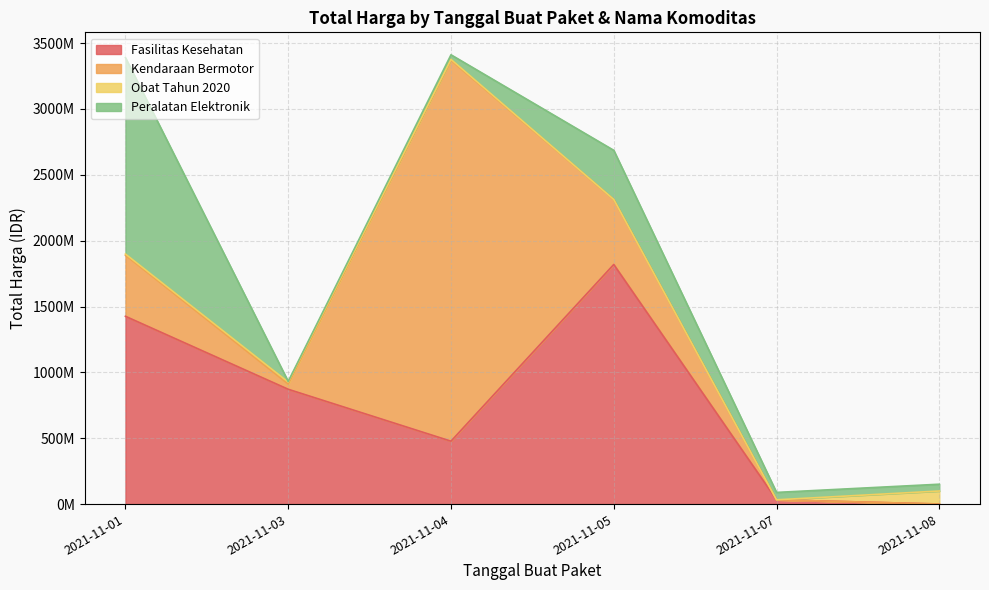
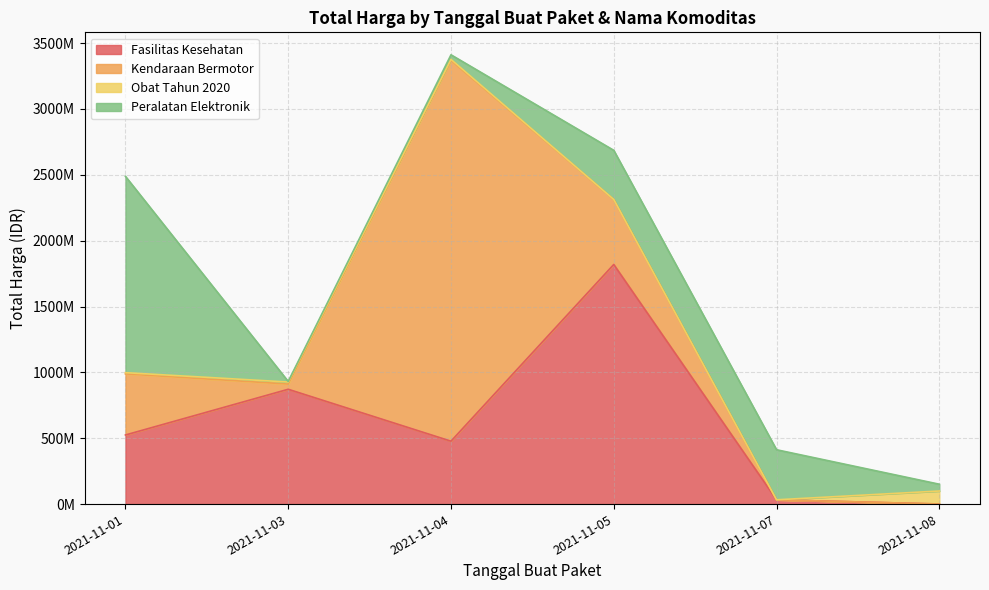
Fasilitas Kesehatan, 2021-11-01: 1430000000 -> 520000000
Peralatan Elektronik, 2021-11-07: 60000000 -> 380000000
